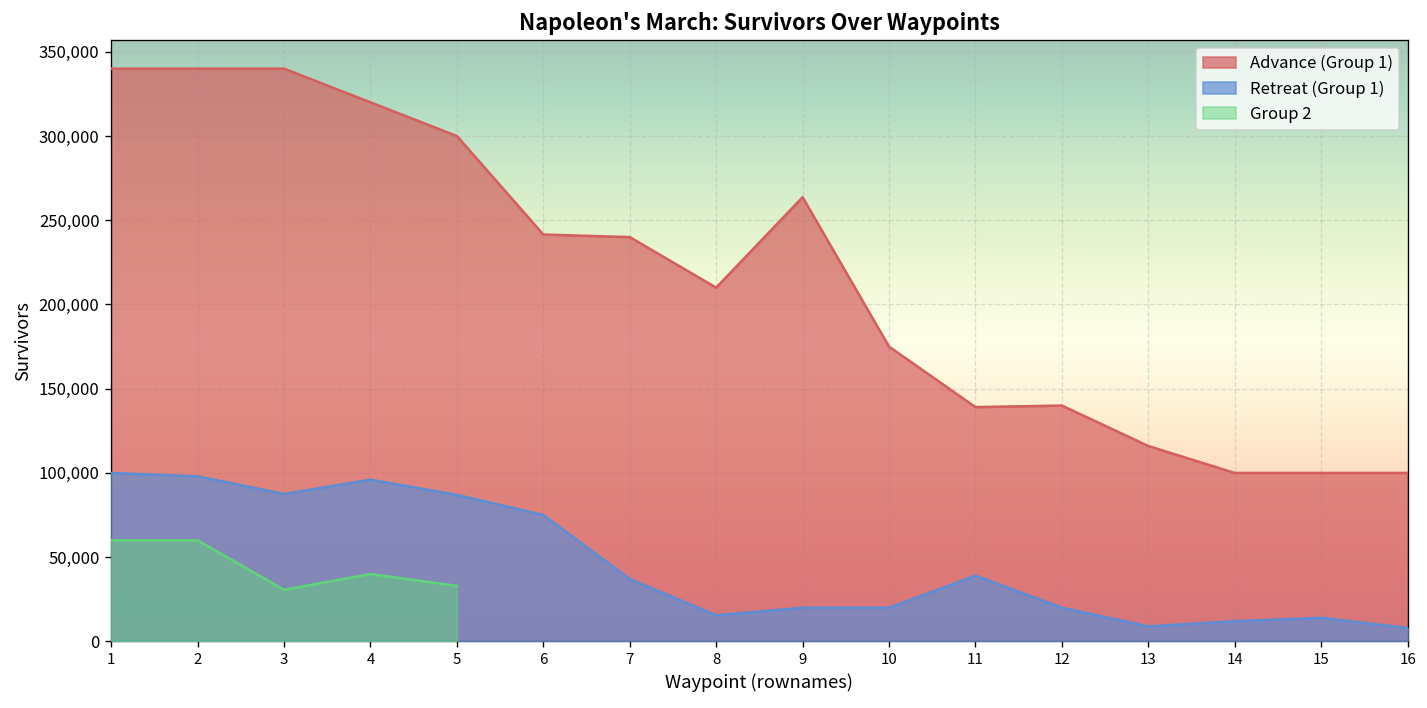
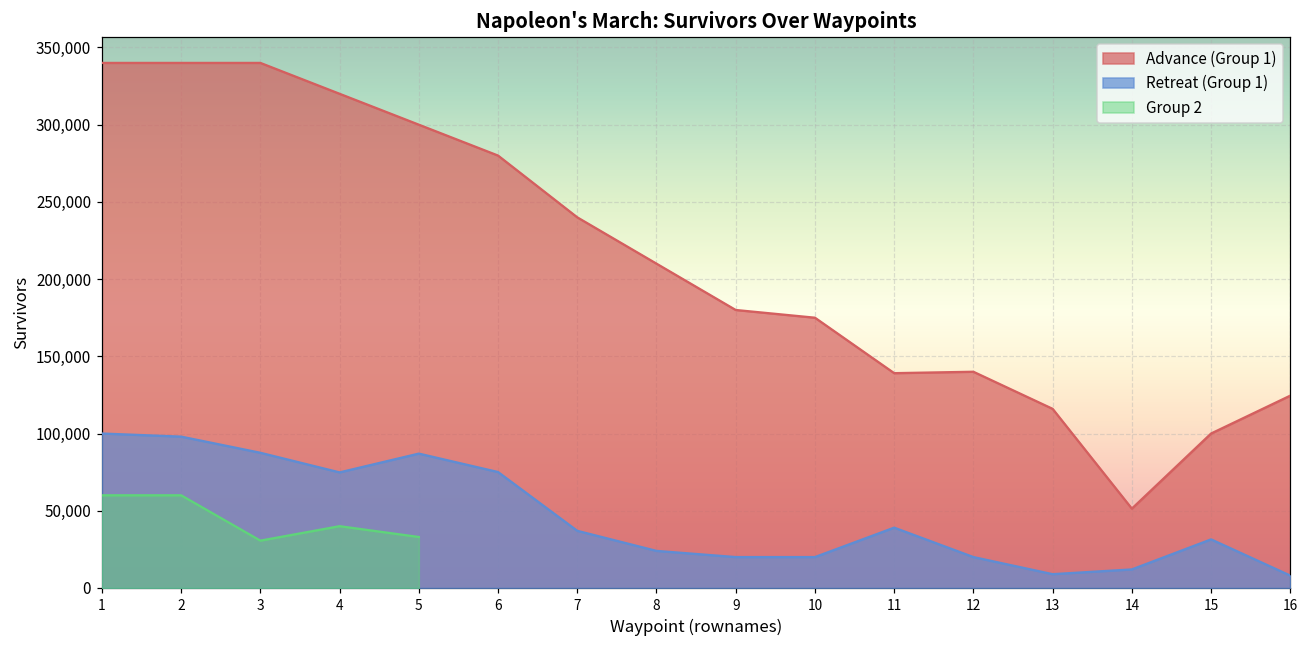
Retreat (Group 1), 4: 96,000 -> 75,000
Advance (Group 1), 6: 242,000 -> 280,000
Retreat (Group 1), 8: 16,000 -> 24,000
Advance (Group 1), 9: 264,000 -> 180,000
Advance (Group 1), 14: 100,000 -> 51,000
Retreat (Group 1), 15: 14,000 -> 31,000
Advance (Group 1), 16: 100,000 -> 125,000
